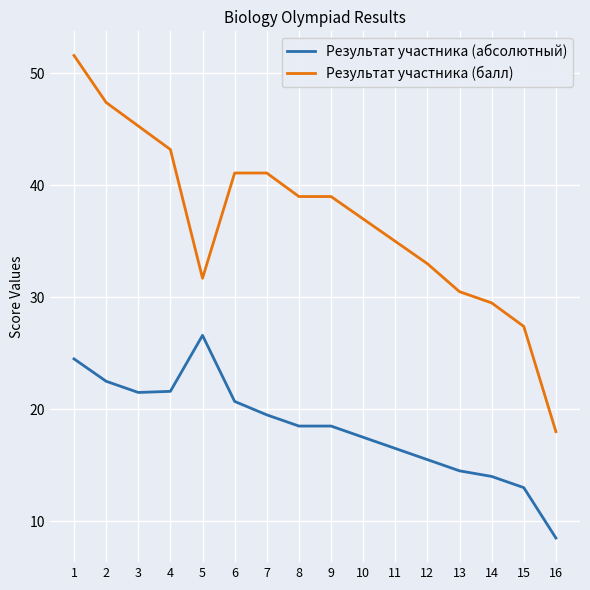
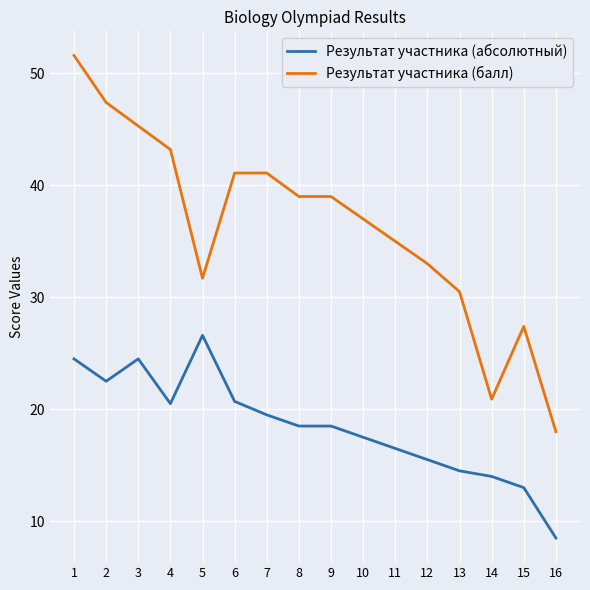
Результат участника (абсолютный), 3: 21.5 -> 24.5
Результат участника (абсолютный), 4: 21.6 -> 20.5
Результат участника (балл), 14: 29.5 -> 20.9
